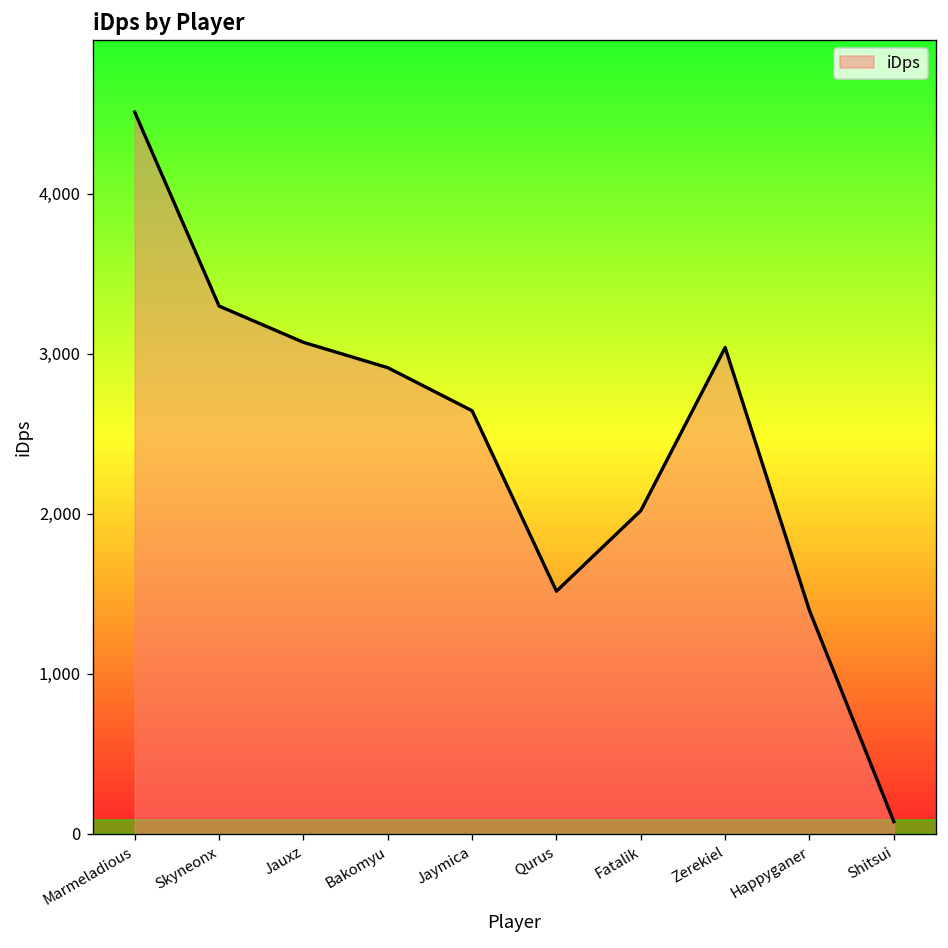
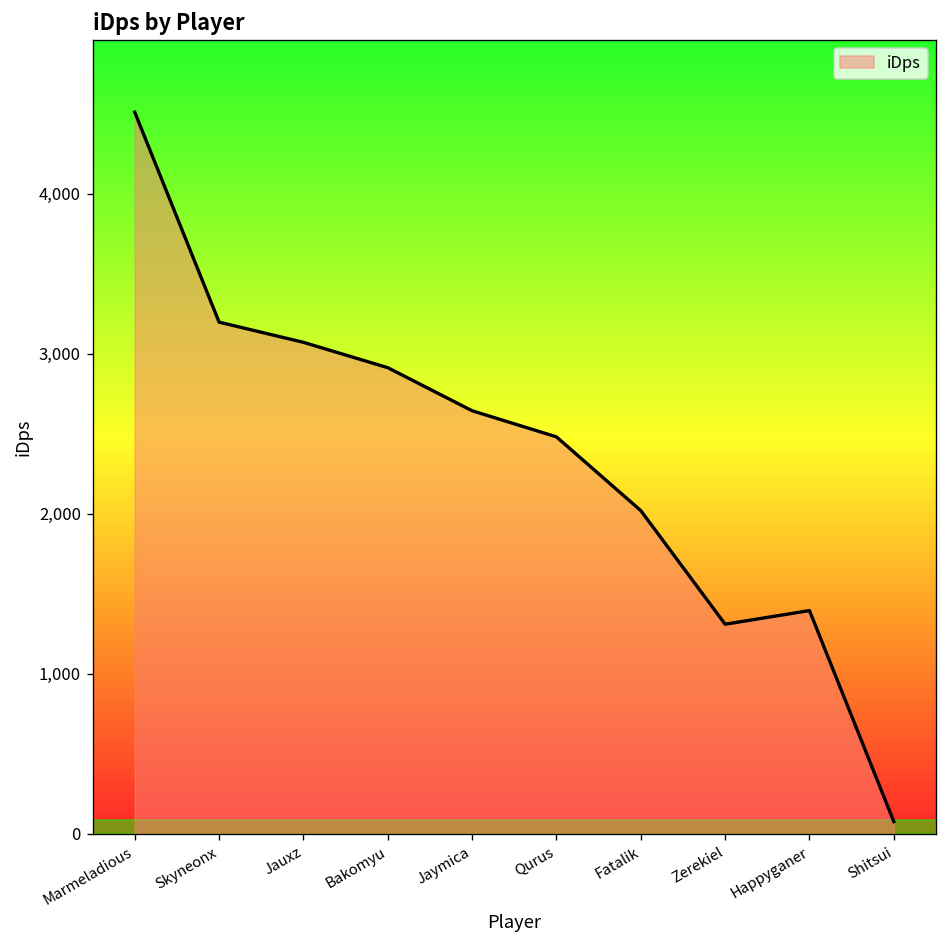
Skyneonx: 3,300 -> 3,200
Qurus: 1,520 -> 2,480
Zerekiel: 3,040 -> 1,310
